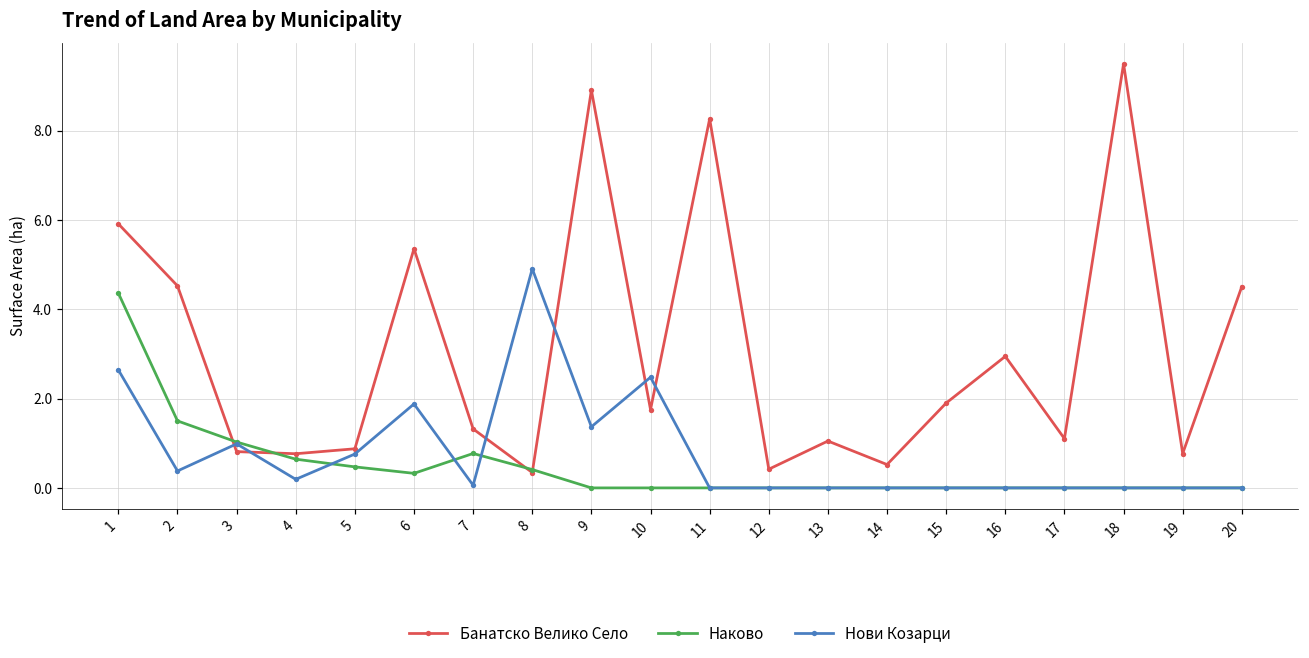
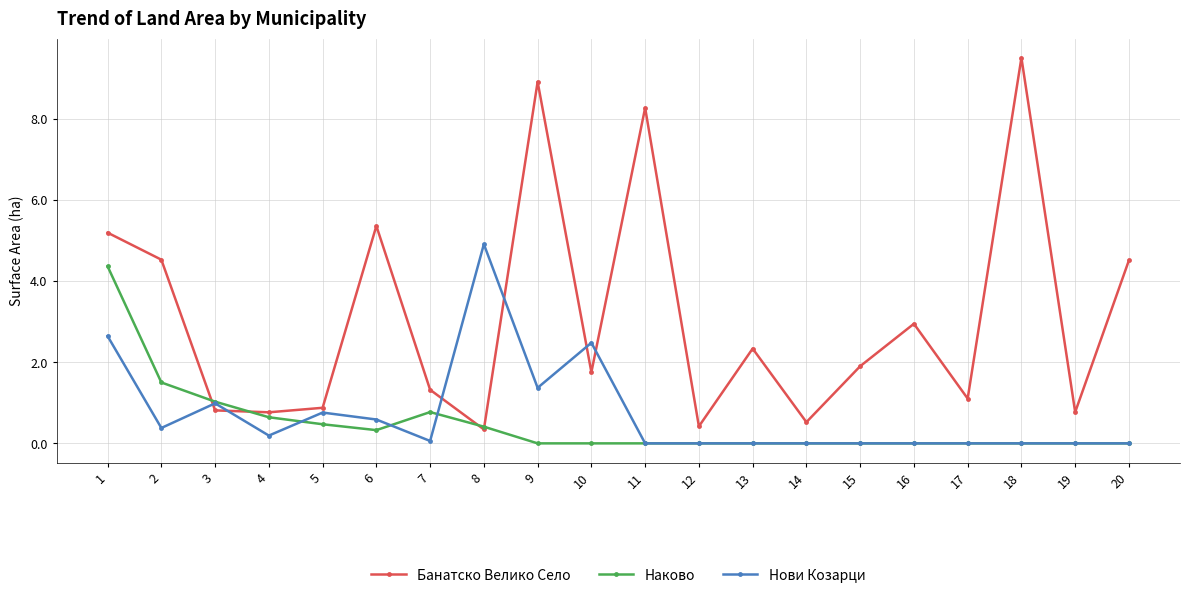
Банатско Велико Село, 1: 5.9 -> 5.2
Нови Козарци, 6: 1.9 -> 0.6
Банатско Велико Село, 13: 1.0 -> 2.3
